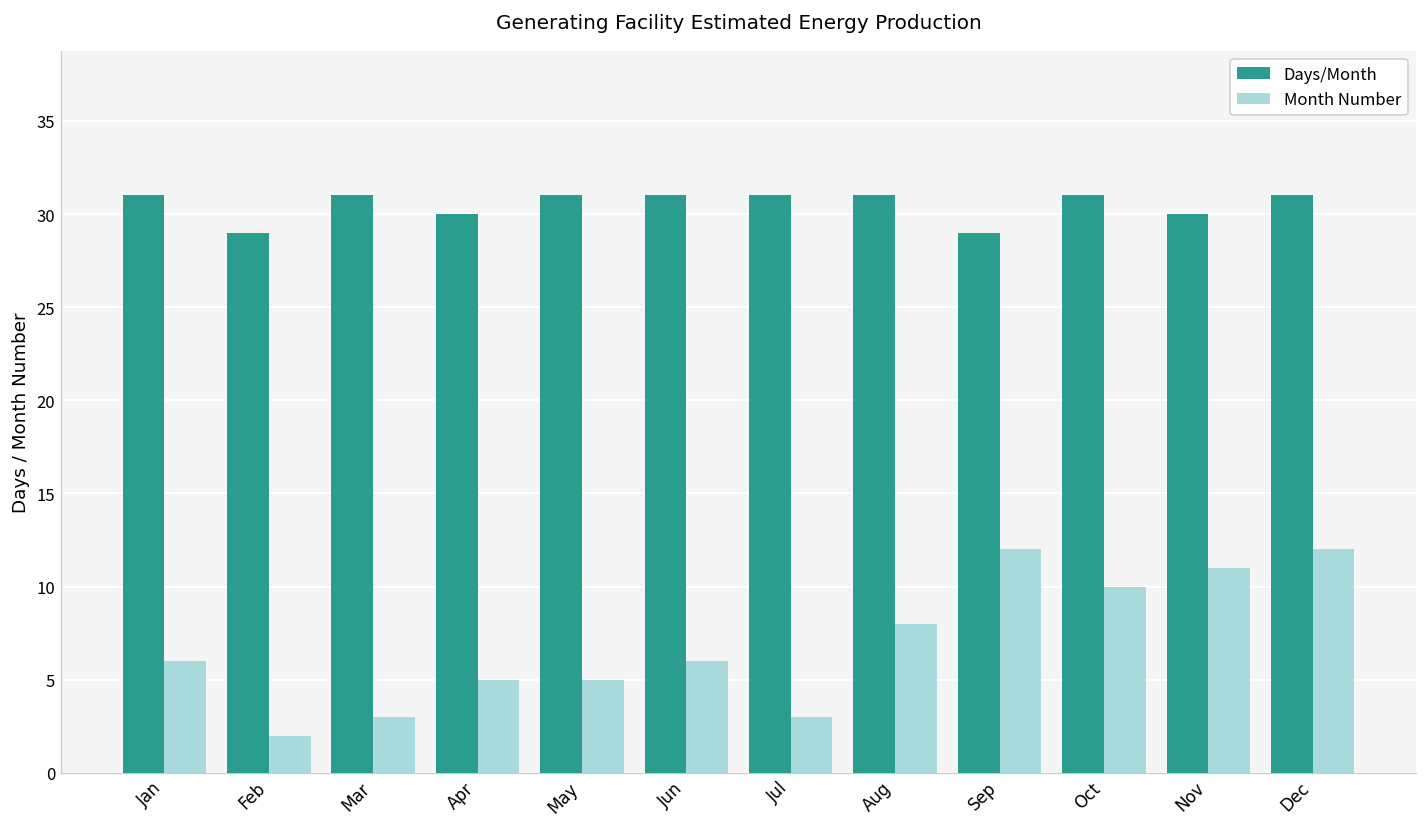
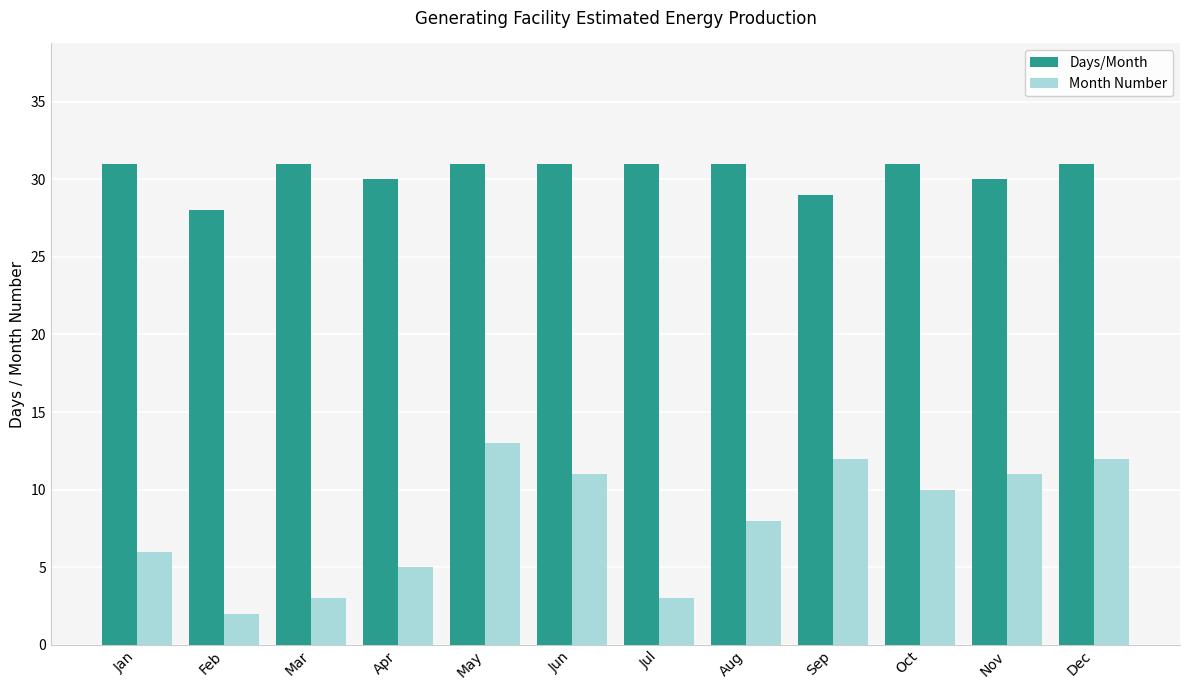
Days/Month, Feb: 29 -> 28
Month Number, May: 5 -> 13
Month Number, Jun: 6 -> 11
